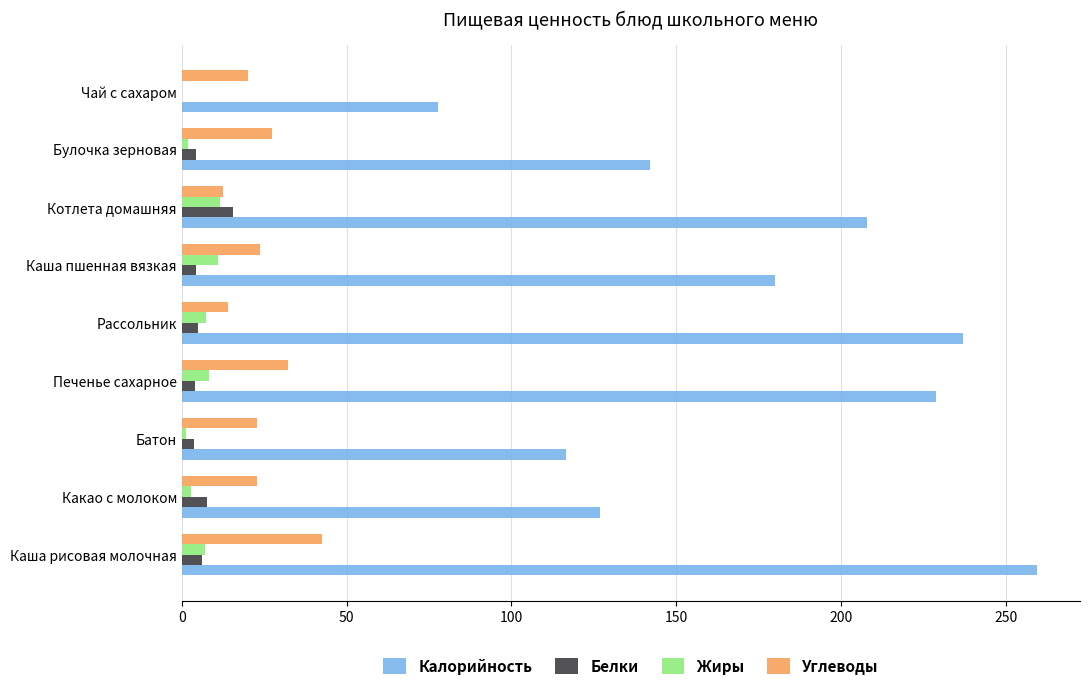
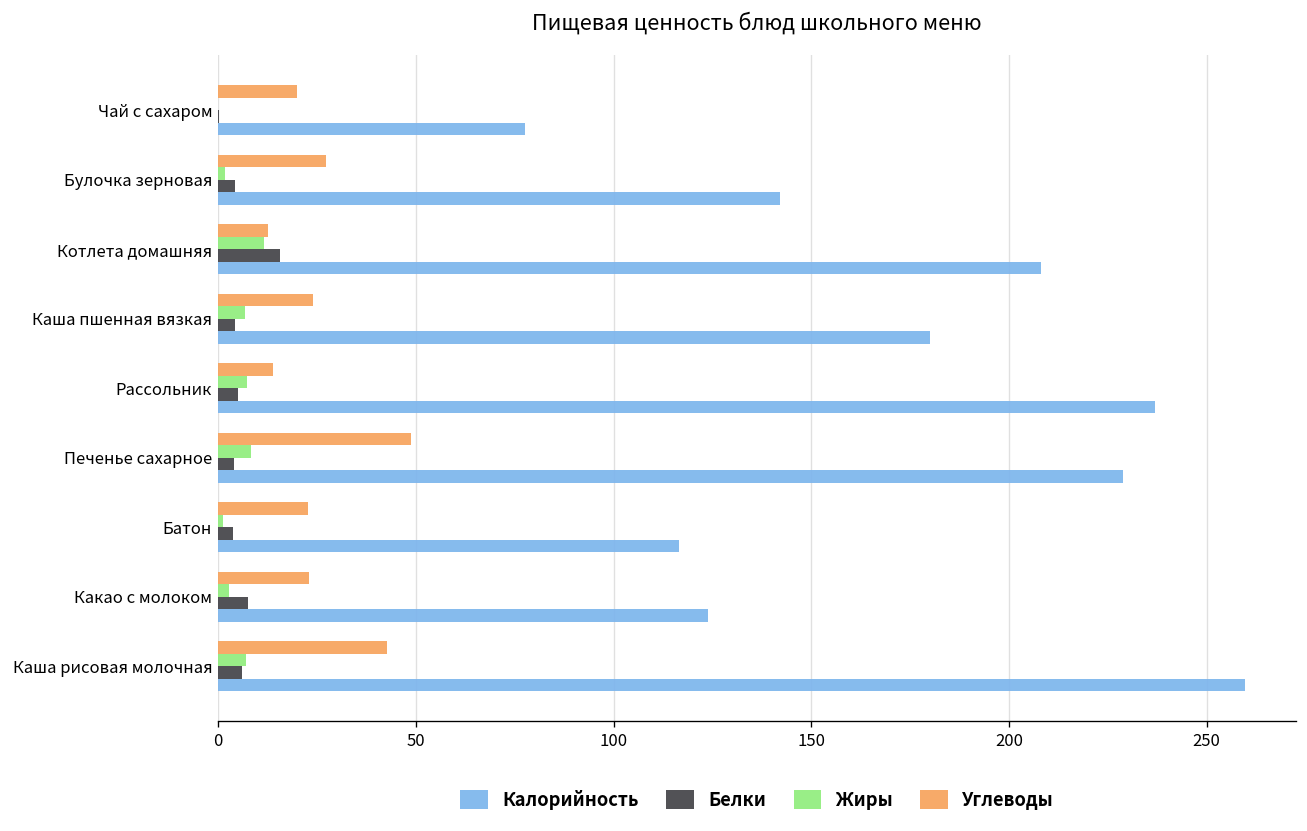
Жиры, Каша пшенная вязкая: 11 -> 7
Углеводы, Печенье сахарное: 32 -> 49
Калорийность, Какао с молоком: 127 -> 124
